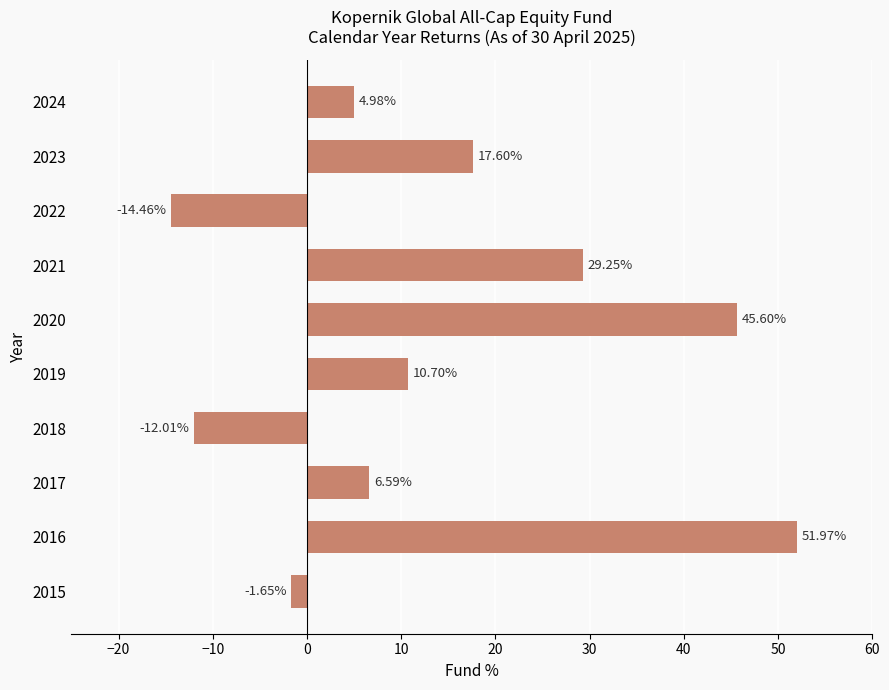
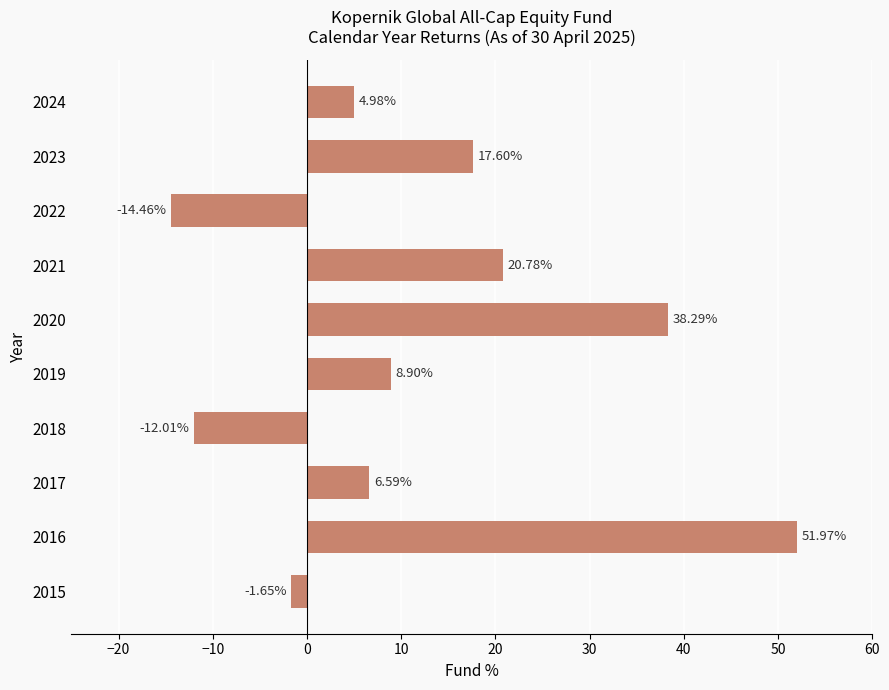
2021: 29.25% -> 20.78%
2020: 45.60% -> 38.29%
2019: 10.70% -> 8.90%
